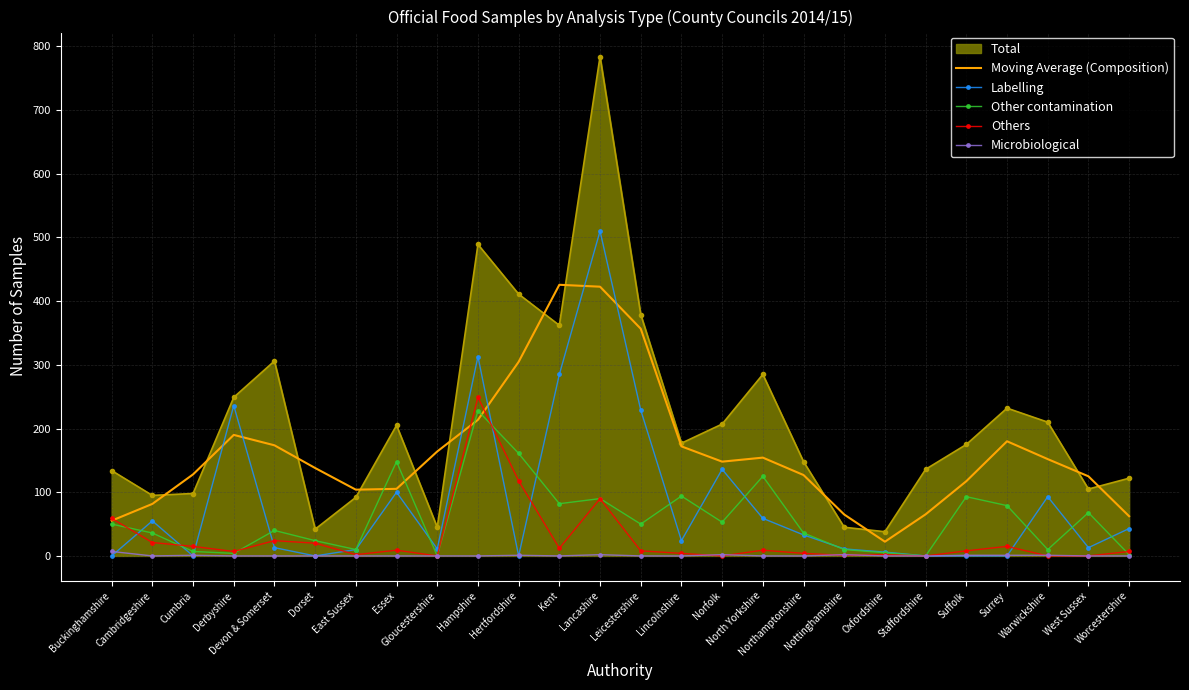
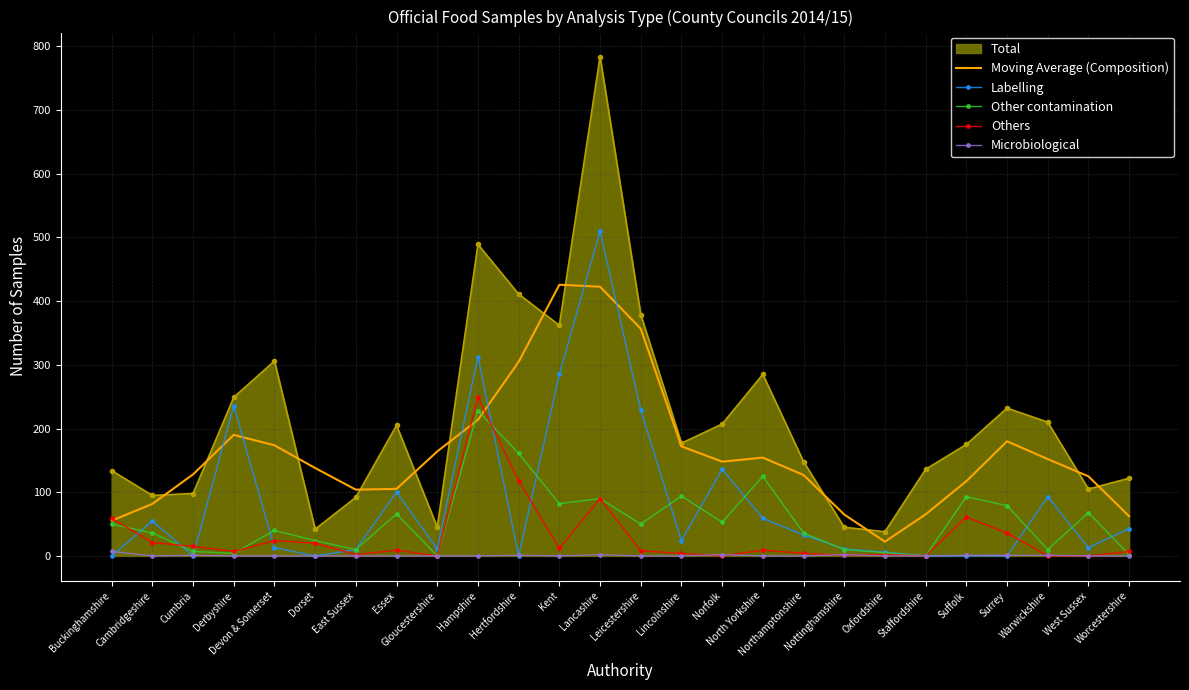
Other contamination, Essex: 150 -> 70
Others, Suffolk: 10 -> 60
Others, Surrey: 20 -> 40
